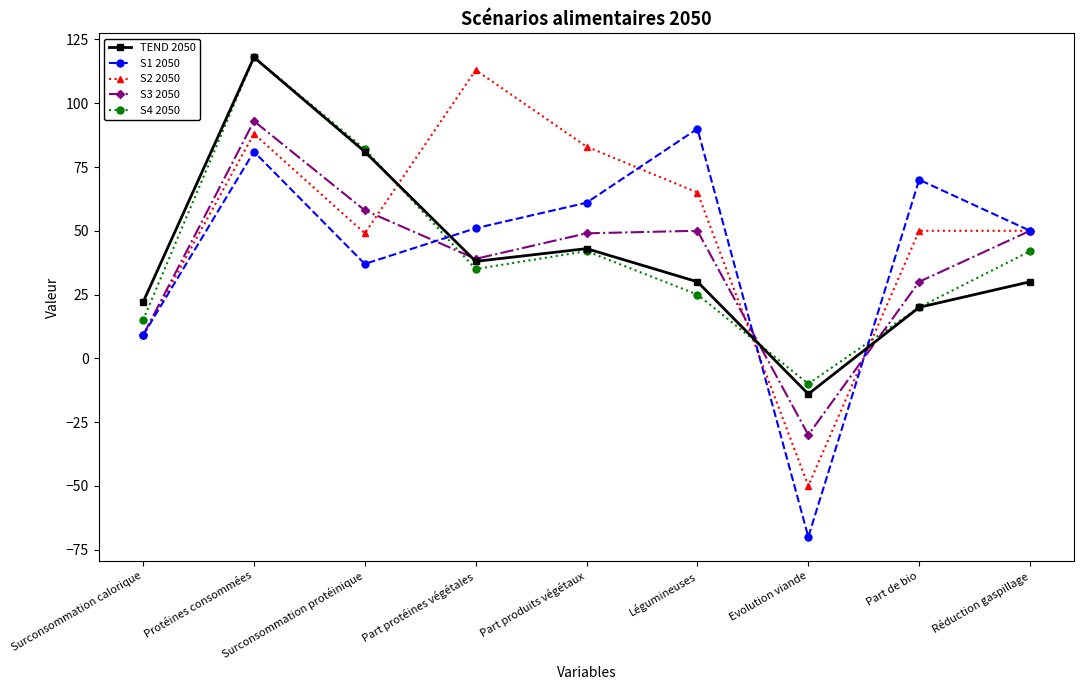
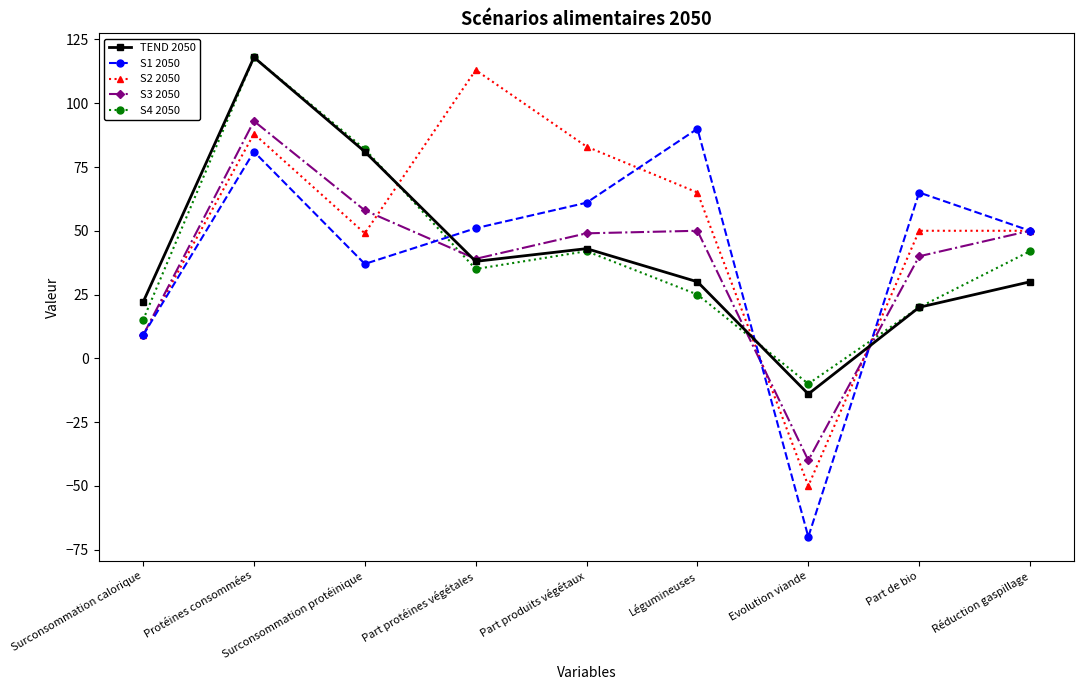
S3 2050, Evolution viande: -30 -> -40
S1 2050, Part de bio: 70 -> 65
S3 2050, Part de bio: 30 -> 40
